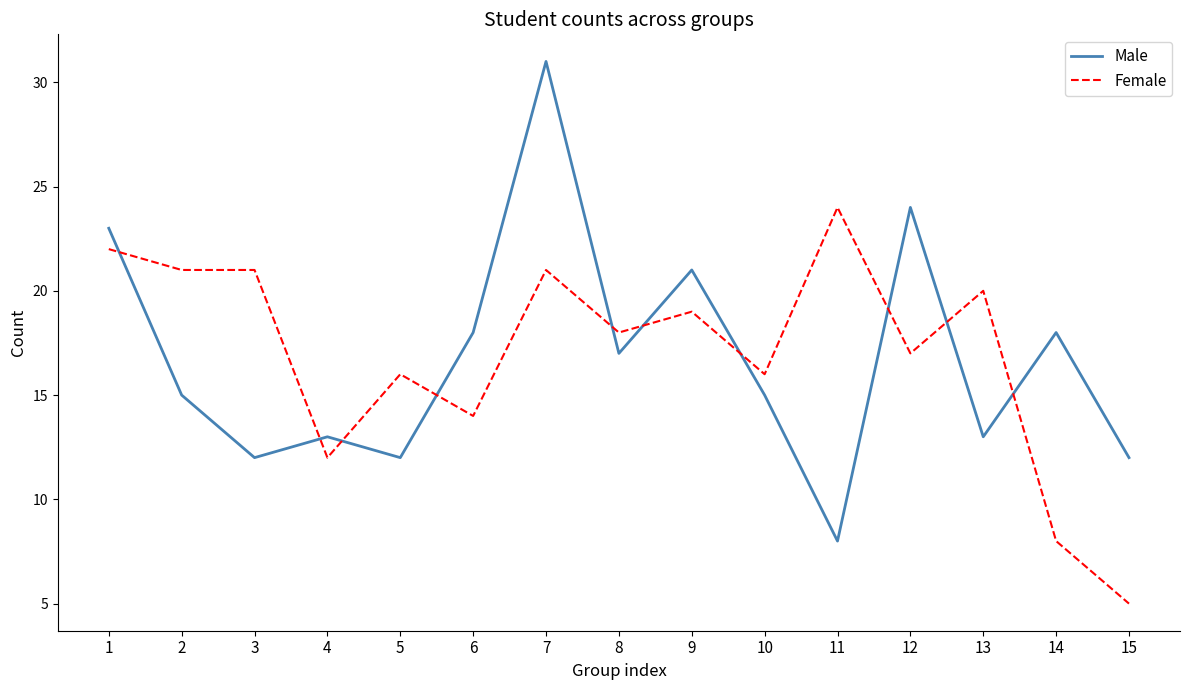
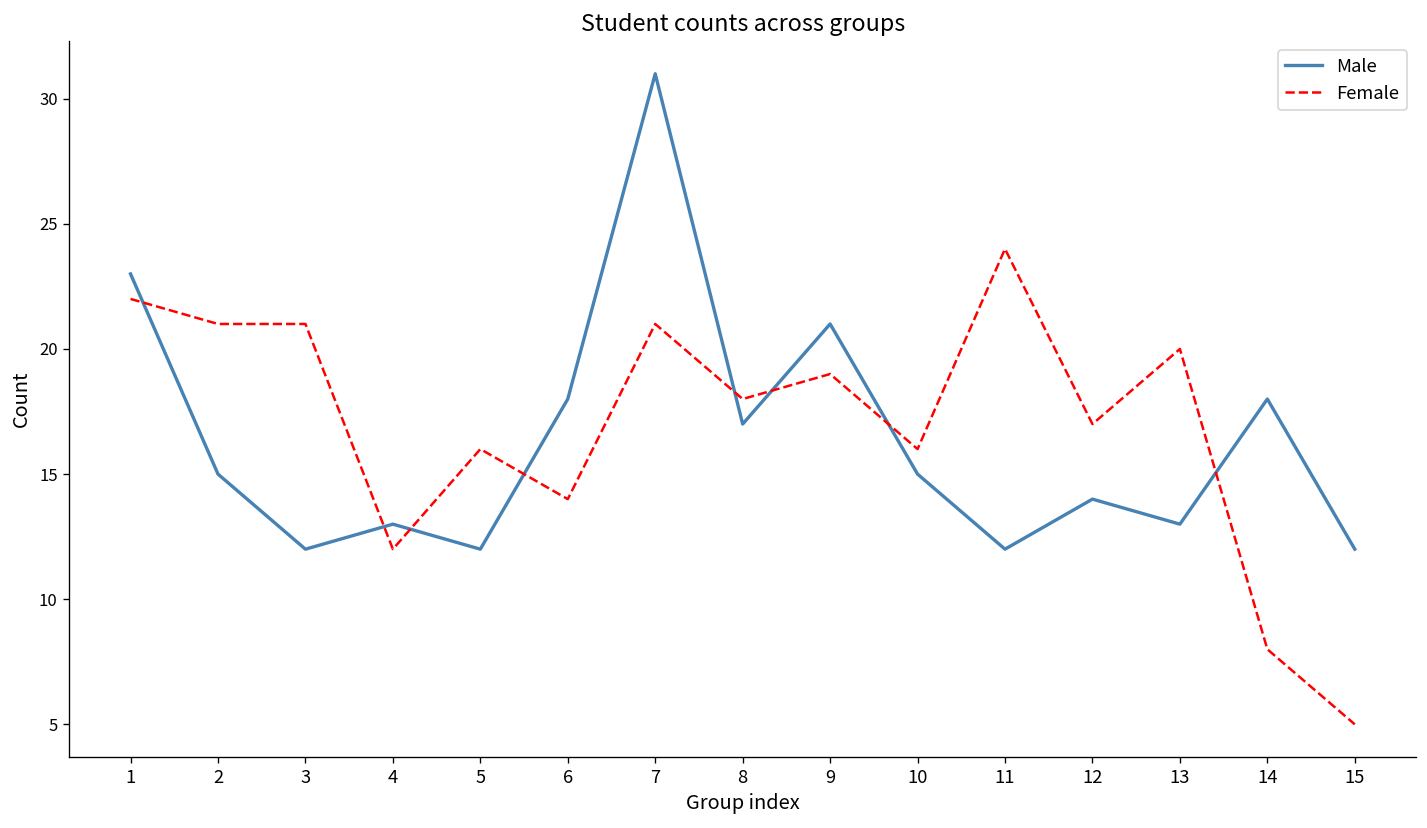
Male, 11: 8 -> 12
Male, 12: 24 -> 14
